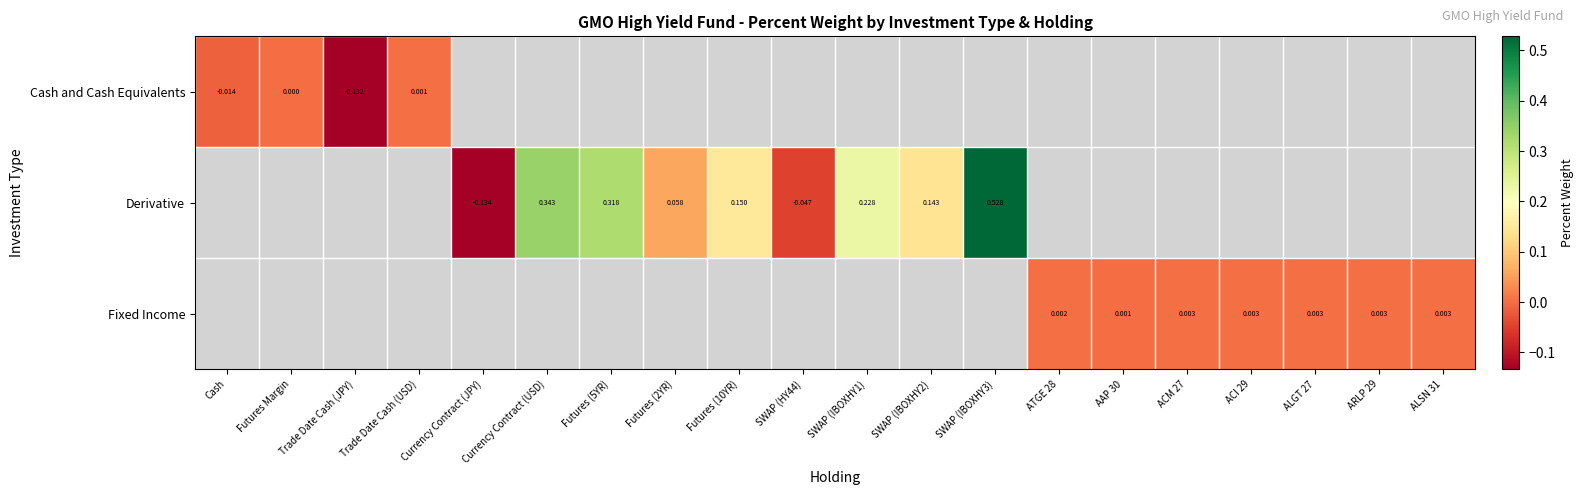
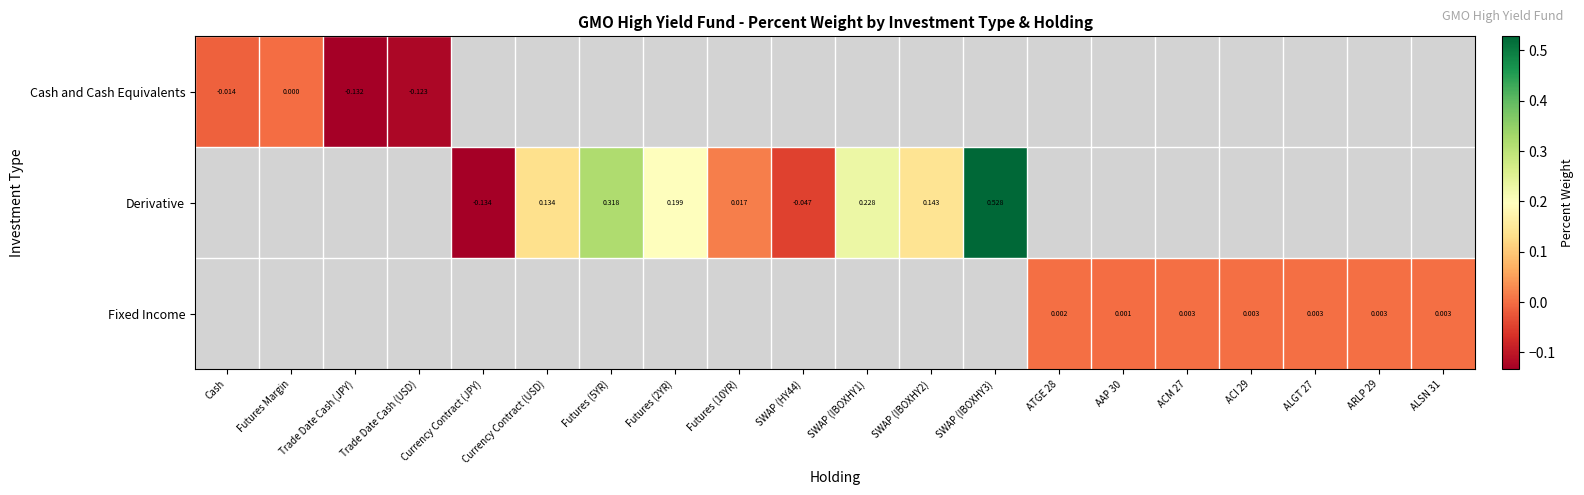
Cash and Cash Equivalents, Trade Date Cash (USD): 0.001 -> -0.123
Derivative, Currency Contract (USD): 0.343 -> 0.134
Derivative, Futures (2YR): 0.058 -> 0.199
Derivative, Futures (10YR): 0.150 -> 0.017
